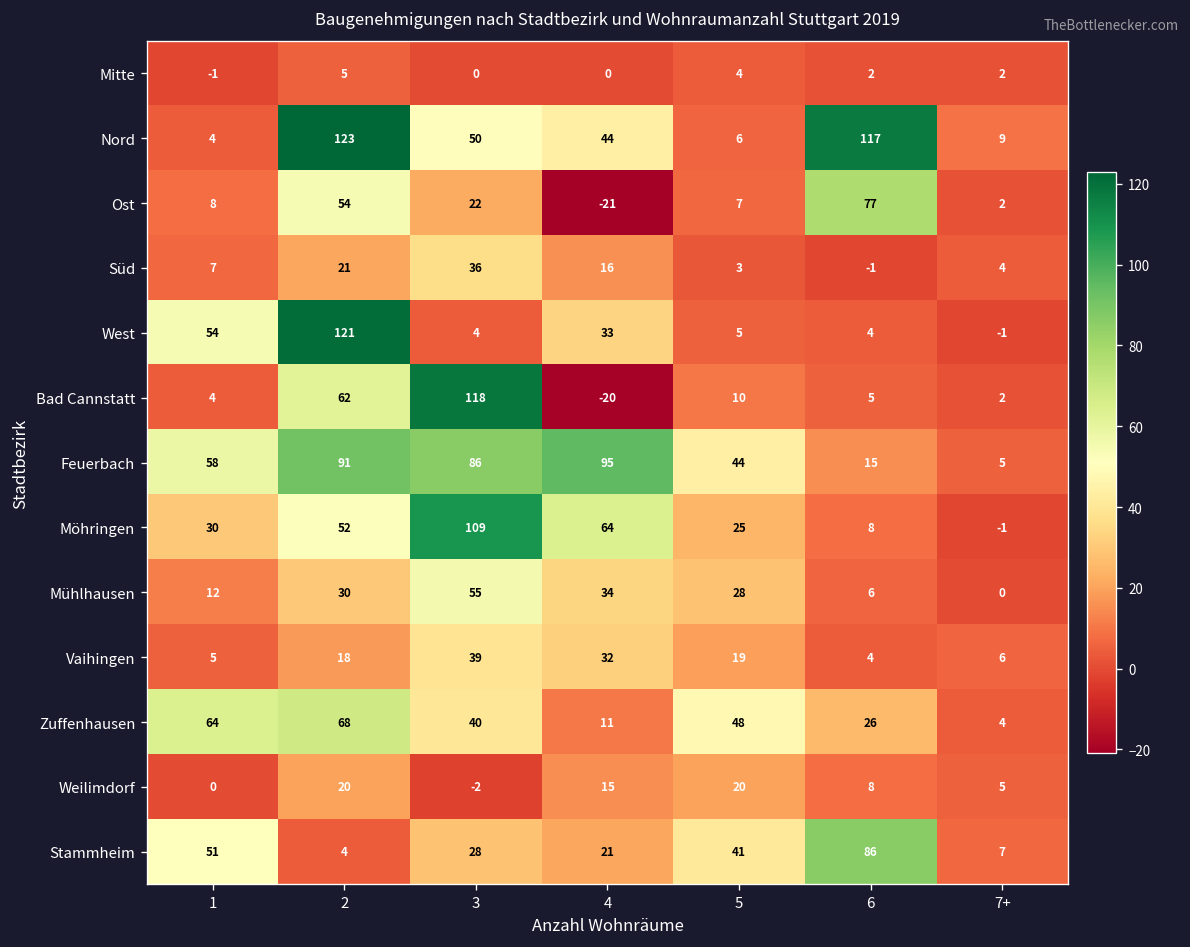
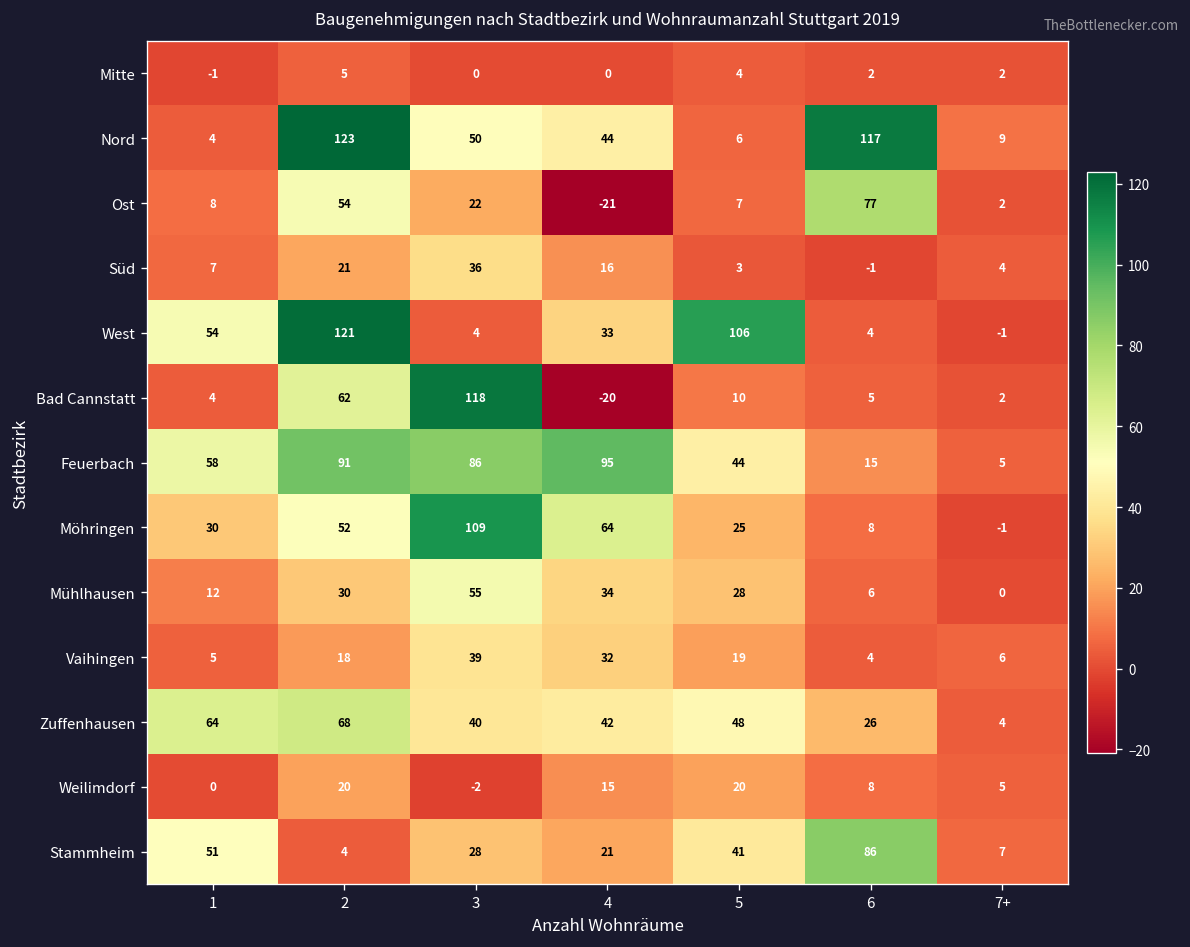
West, 5: 5 -> 106
Zuffenhausen, 4: 11 -> 42
